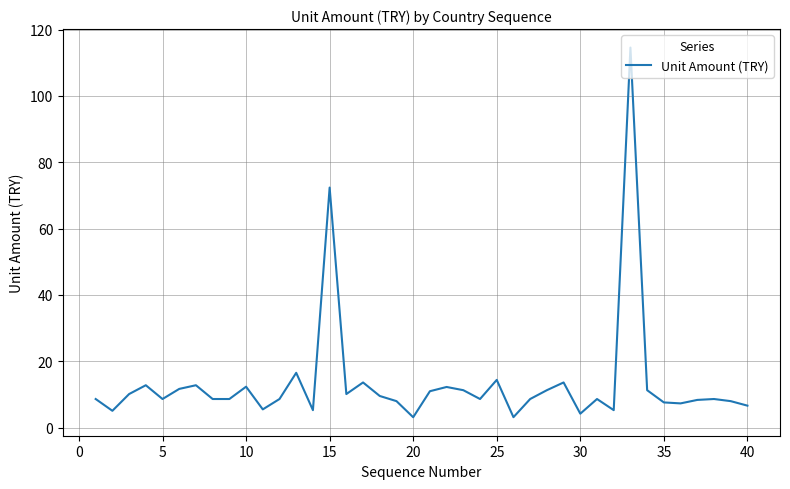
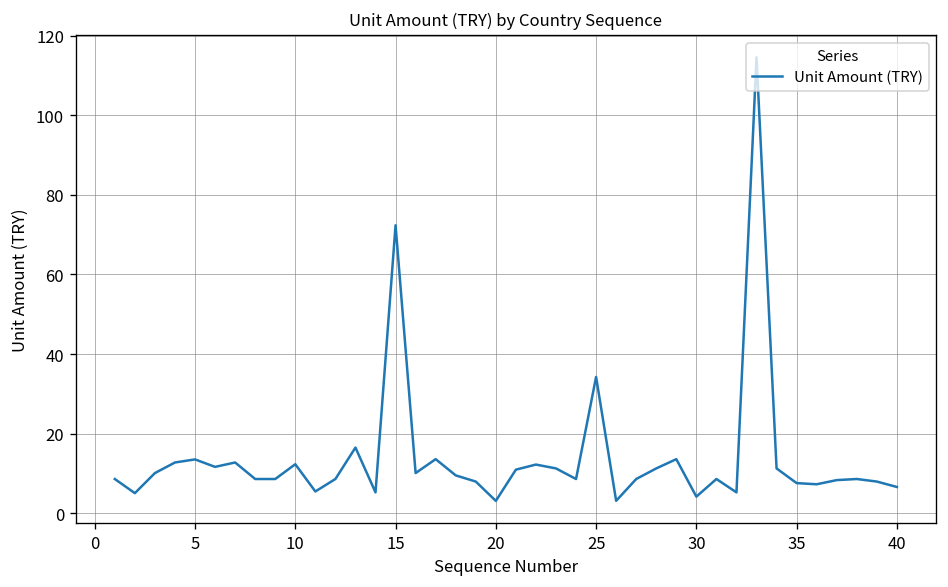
5: 9 -> 14
25: 14 -> 34
